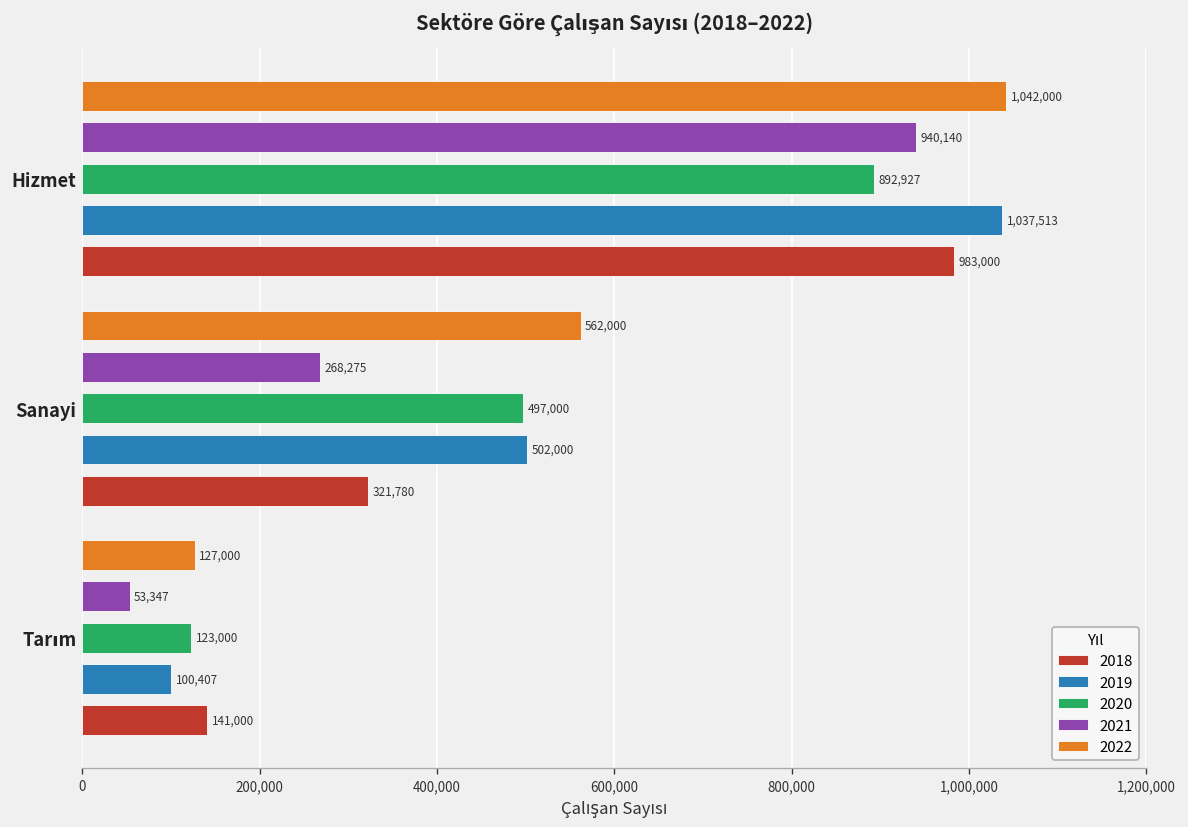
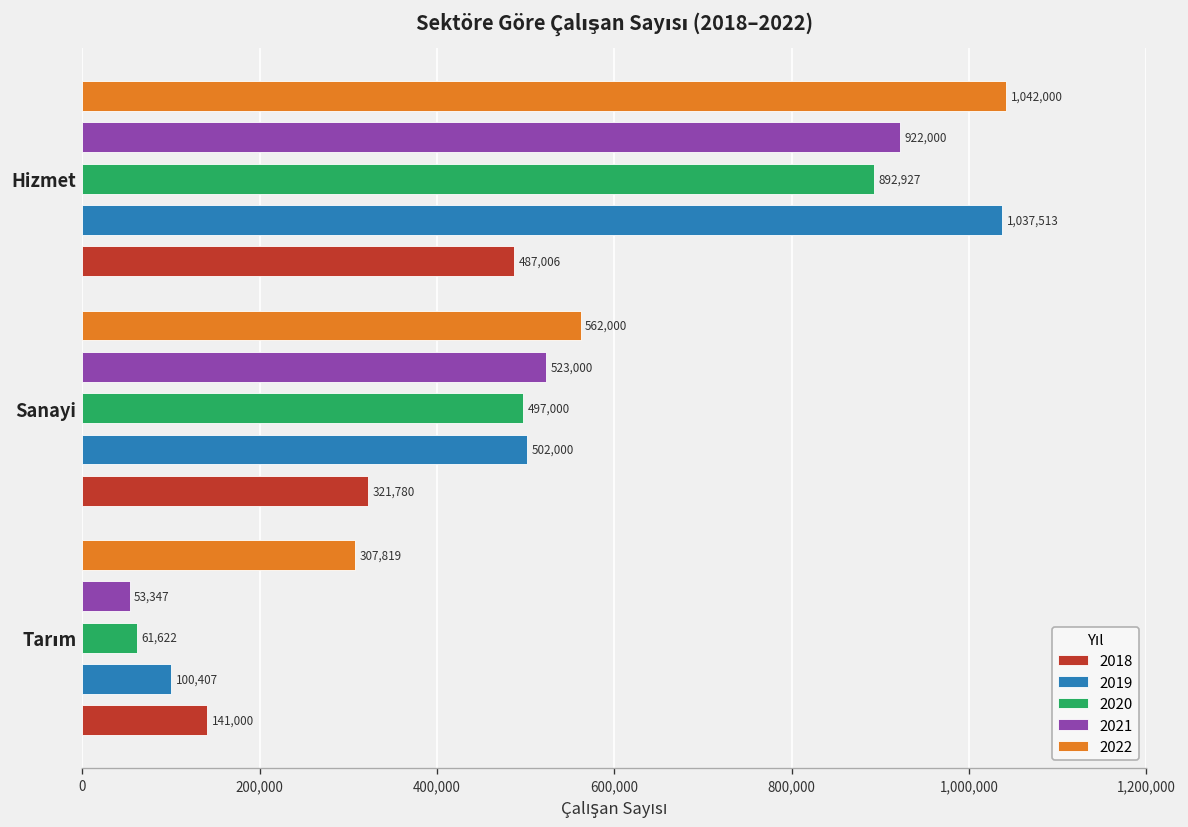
2021, Hizmet: 940,140 -> 922,000
2018, Hizmet: 983,000 -> 487,006
2021, Sanayi: 268,275 -> 523,000
2022, Tarım: 127,000 -> 307,819
2020, Tarım: 123,000 -> 61,622
